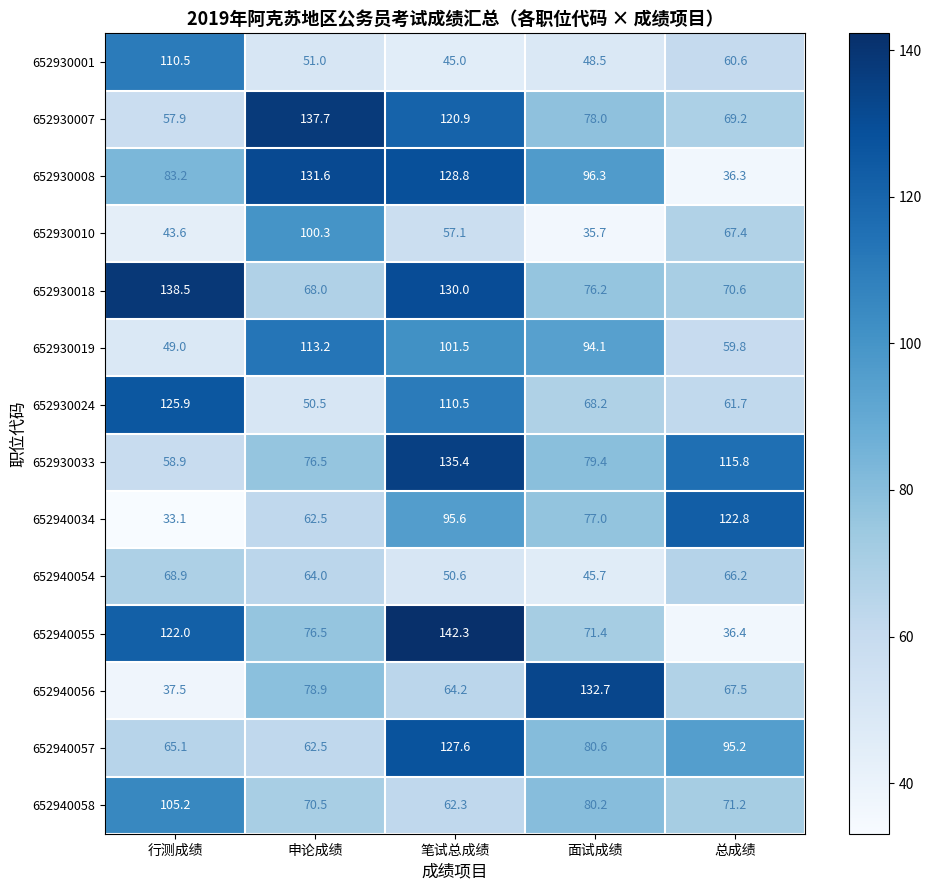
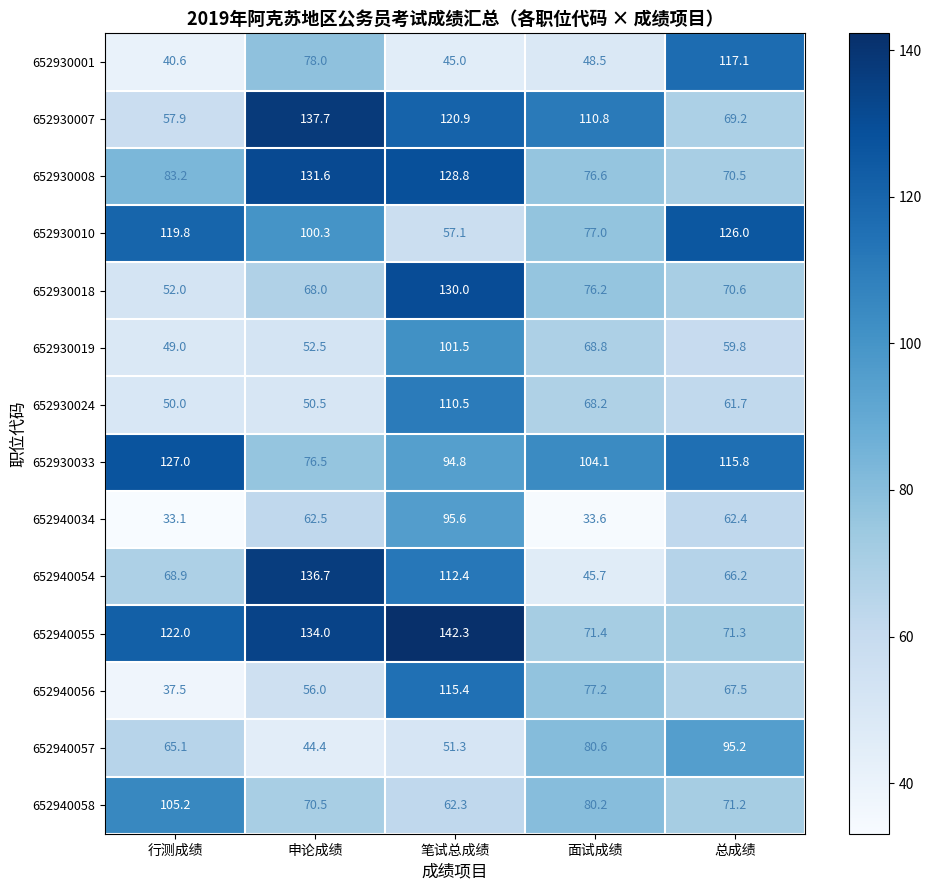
652930001, 行测成绩: 110.5 -> 40.6
652930001, 申论成绩: 51.0 -> 78.0
652930001, 总成绩: 60.6 -> 117.1
652930007, 面试成绩: 78.0 -> 110.8
652930008, 面试成绩: 96.3 -> 76.6
652930008, 总成绩: 36.3 -> 70.5
652930010, 行测成绩: 43.6 -> 119.8
652930010, 面试成绩: 35.7 -> 77.0
652930010, 总成绩: 67.4 -> 126.0
652930018, 行测成绩: 138.5 -> 52.0
652930019, 申论成绩: 113.2 -> 52.5
652930019, 面试成绩: 94.1 -> 68.8
652930024, 行测成绩: 125.9 -> 50.0
652930033, 行测成绩: 58.9 -> 127.0
652930033, 笔试总成绩: 135.4 -> 94.8
652930033, 面试成绩: 79.4 -> 104.1
652940034, 面试成绩: 77.0 -> 33.6
652940034, 总成绩: 122.8 -> 62.4
652940054, 申论成绩: 64.0 -> 136.7
652940054, 笔试总成绩: 50.6 -> 112.4
652940055, 申论成绩: 76.5 -> 134.0
652940055, 总成绩: 36.4 -> 71.3
652940056, 申论成绩: 78.9 -> 56.0
652940056, 笔试总成绩: 64.2 -> 115.4
652940056, 面试成绩: 132.7 -> 77.2
652940057, 申论成绩: 62.5 -> 44.4
652940057, 笔试总成绩: 127.6 -> 51.3
